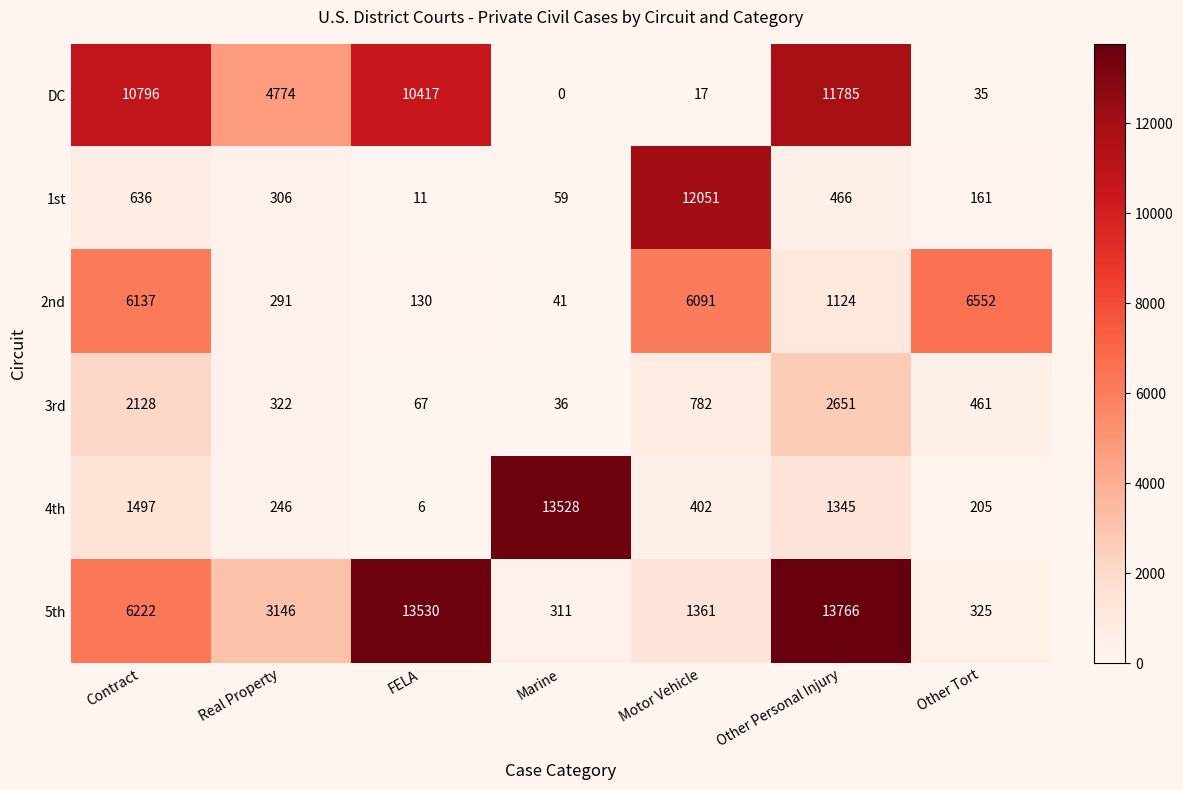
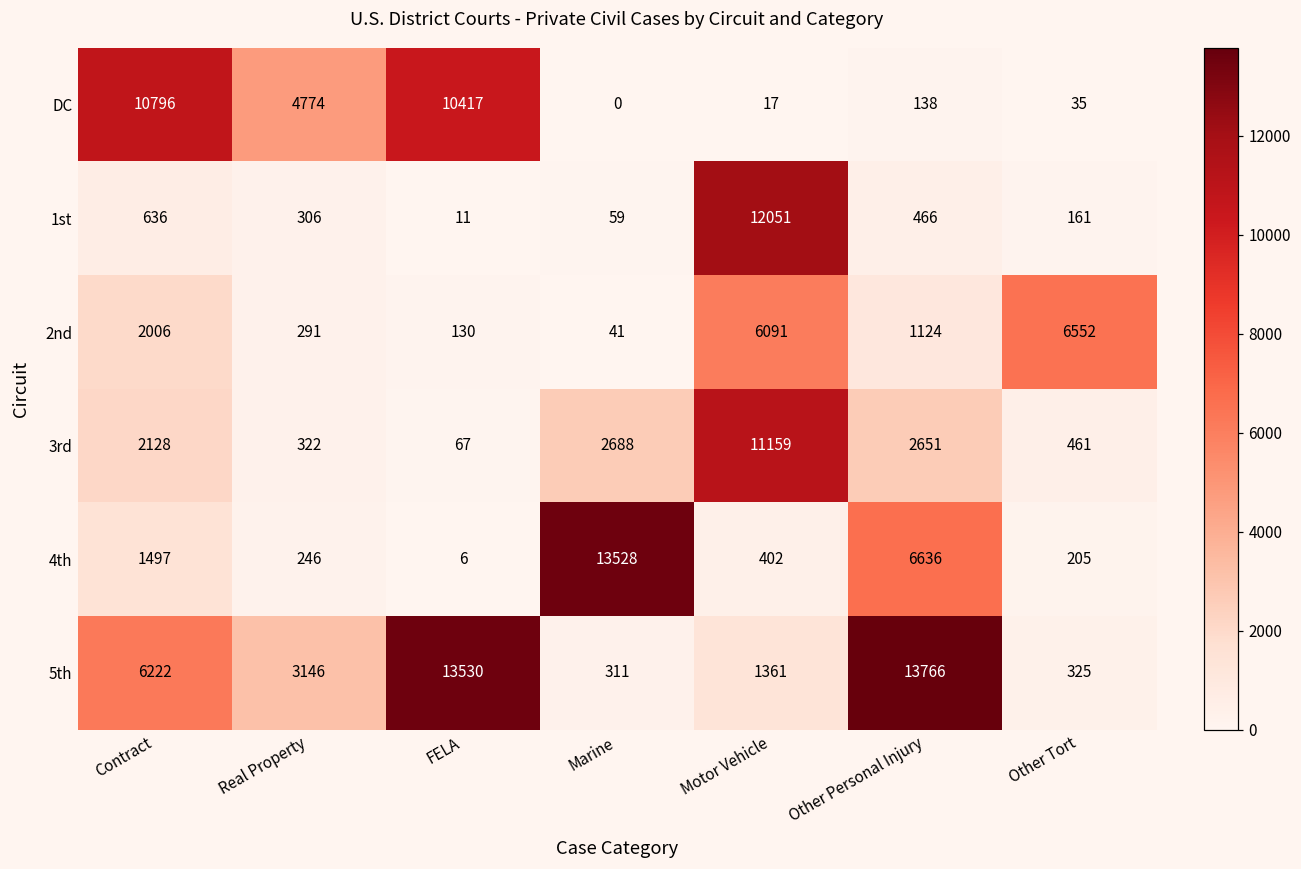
DC, Other Personal Injury: 11785 -> 138
2nd, Contract: 6137 -> 2006
3rd, Marine: 36 -> 2688
3rd, Motor Vehicle: 782 -> 11159
4th, Other Personal Injury: 1345 -> 6636
